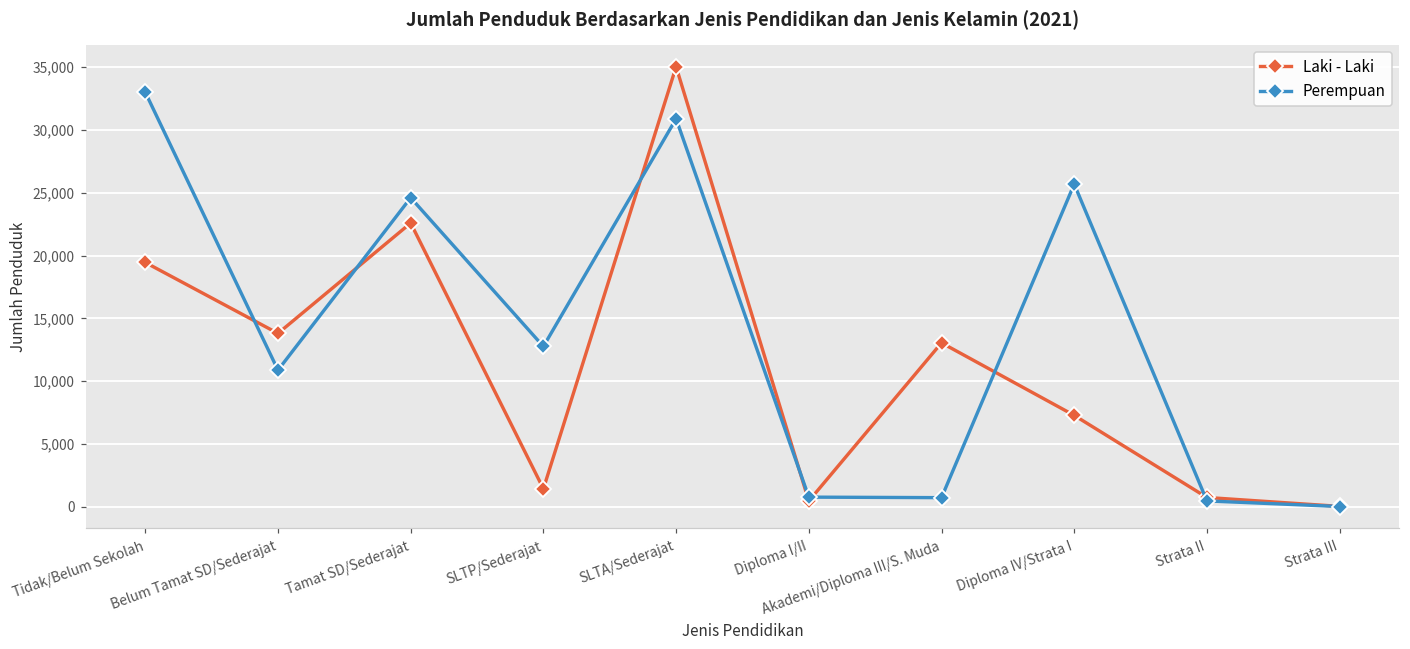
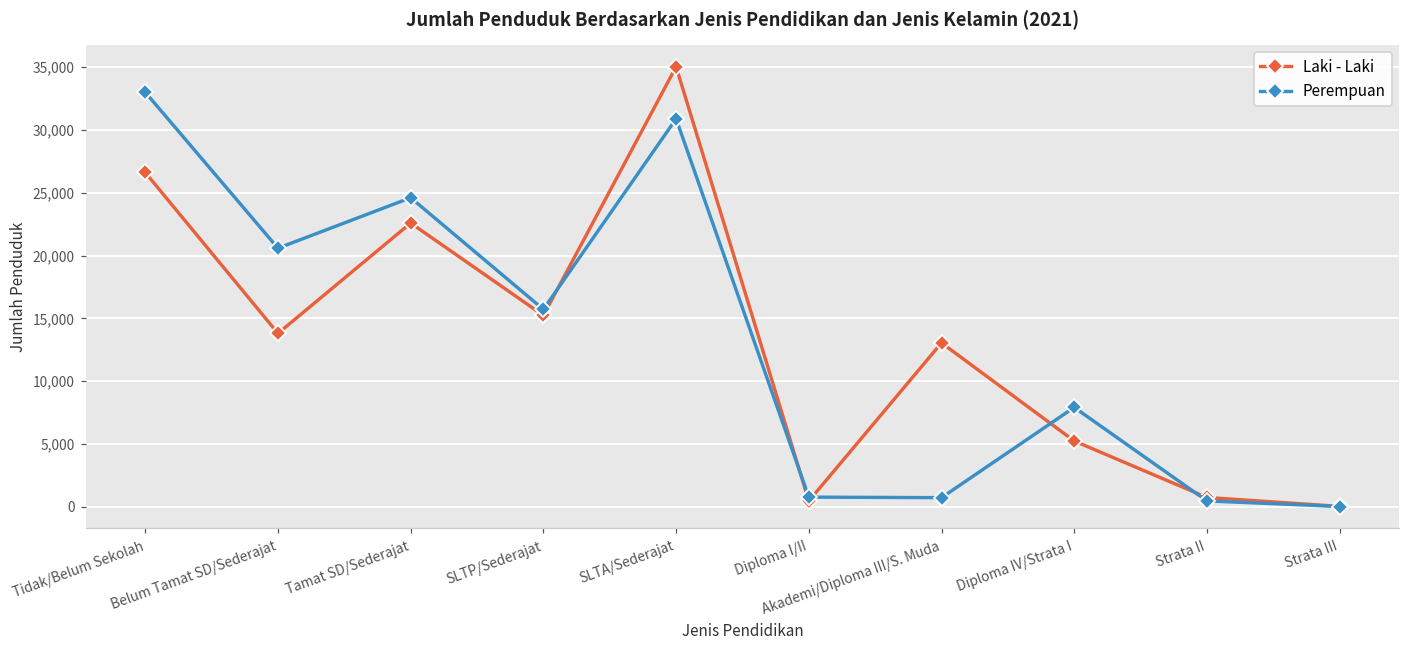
Laki - Laki, Tidak/Belum Sekolah: 19,400 -> 26,600
Perempuan, Belum Tamat SD/Sederajat: 10,900 -> 20,600
Laki - Laki, SLTP/Sederajat: 1,400 -> 15,200
Perempuan, SLTP/Sederajat: 12,800 -> 15,700
Laki - Laki, Diploma IV/Strata I: 7,300 -> 5,200
Perempuan, Diploma IV/Strata I: 25,700 -> 7,900
